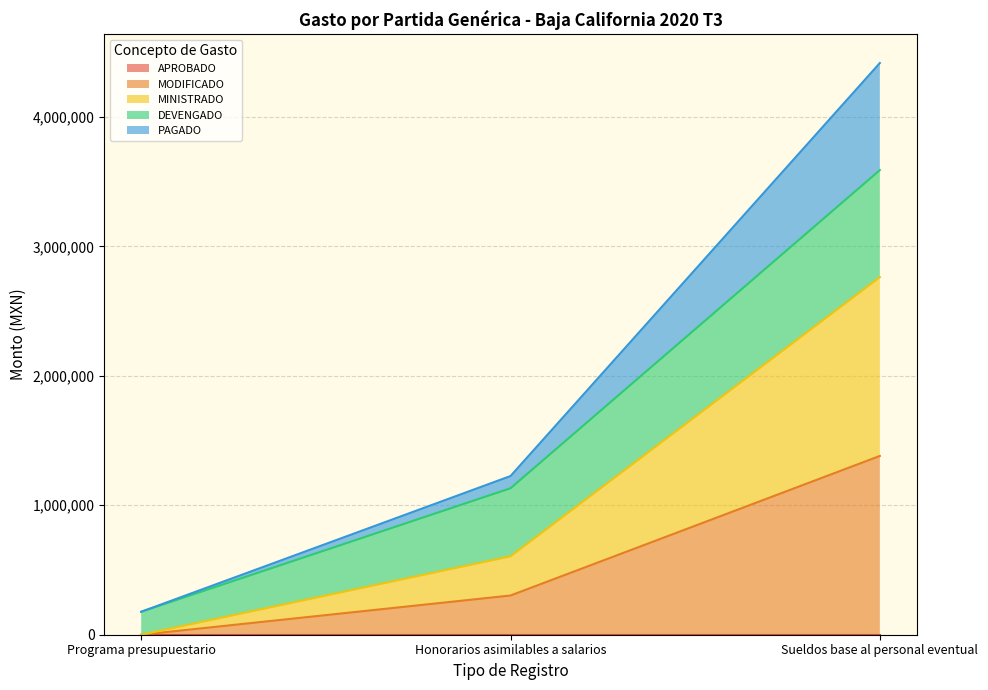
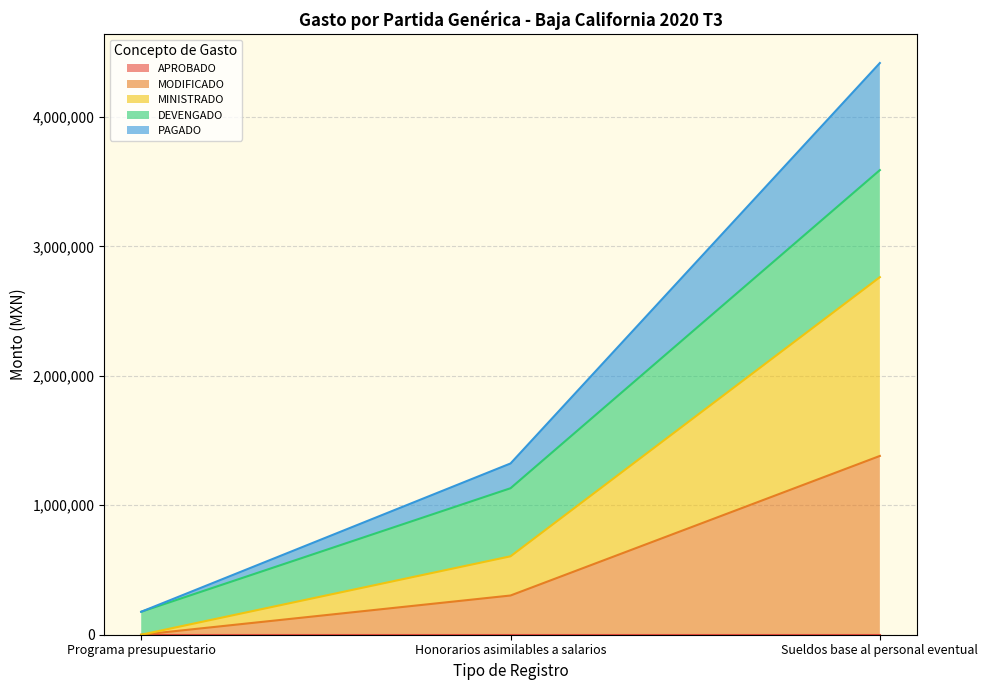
PAGADO, Honorarios asimilables a salarios: 90,000 -> 190,000
